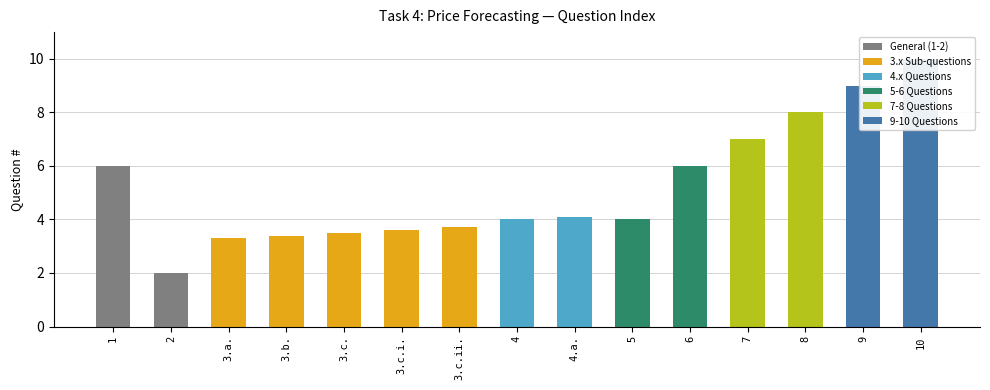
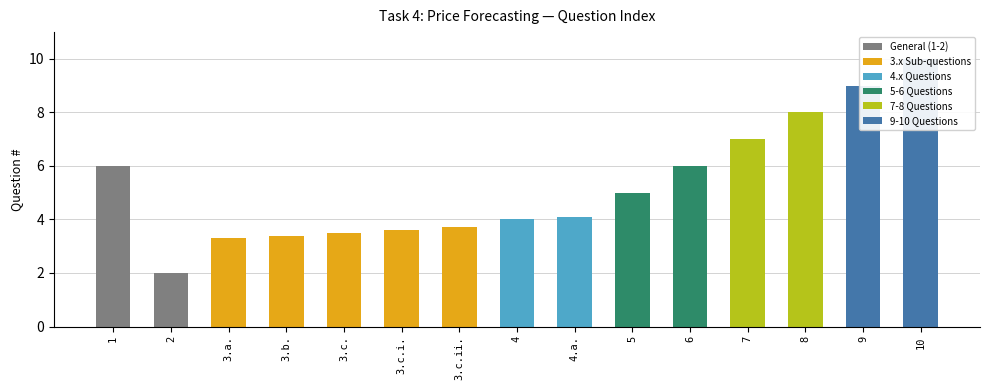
5-6 Questions, 5: 4 -> 5
